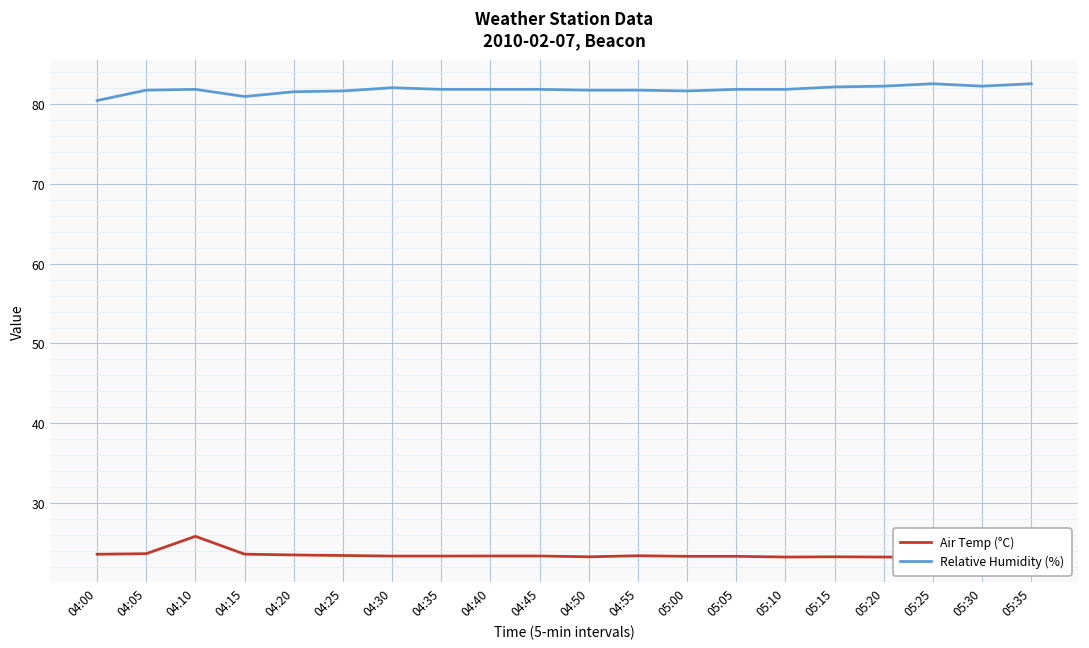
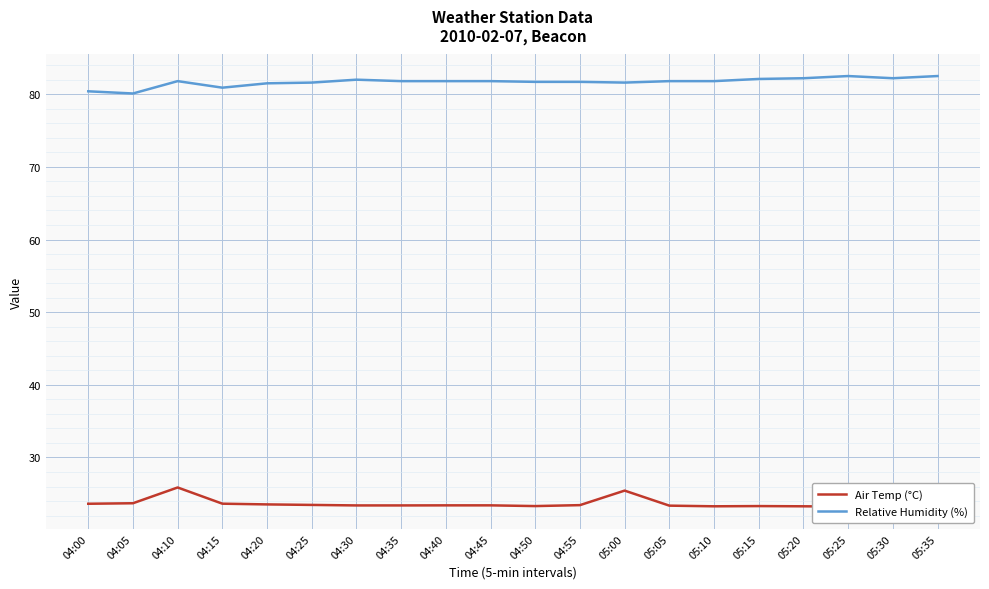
Relative Humidity (%), 04:05: 82 -> 80
Air Temp (°C), 05:00: 23 -> 25
